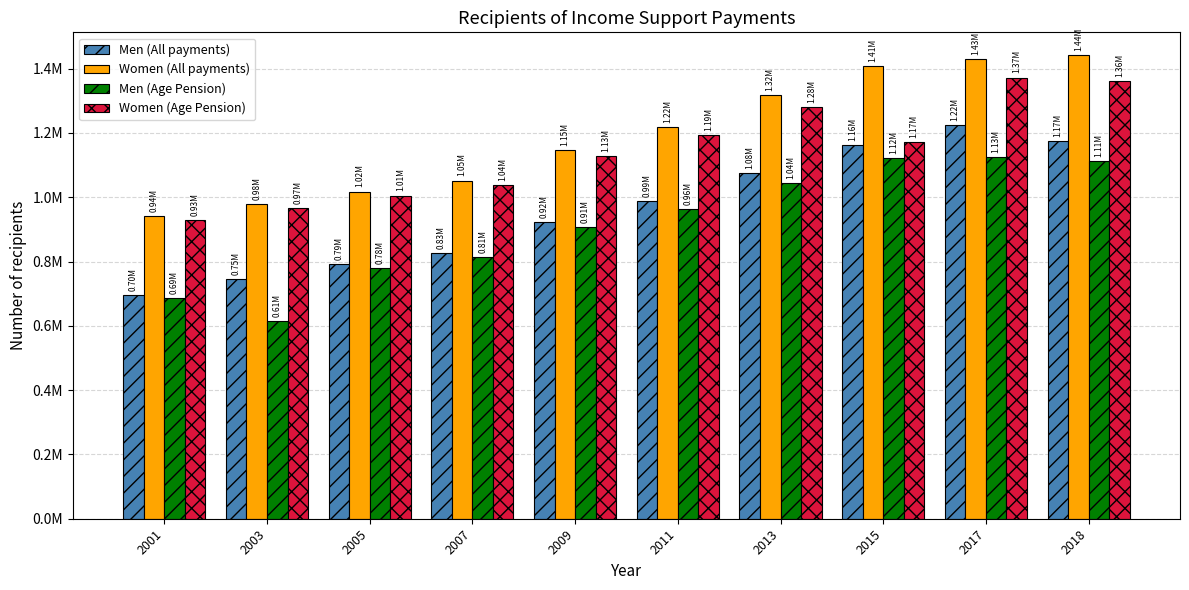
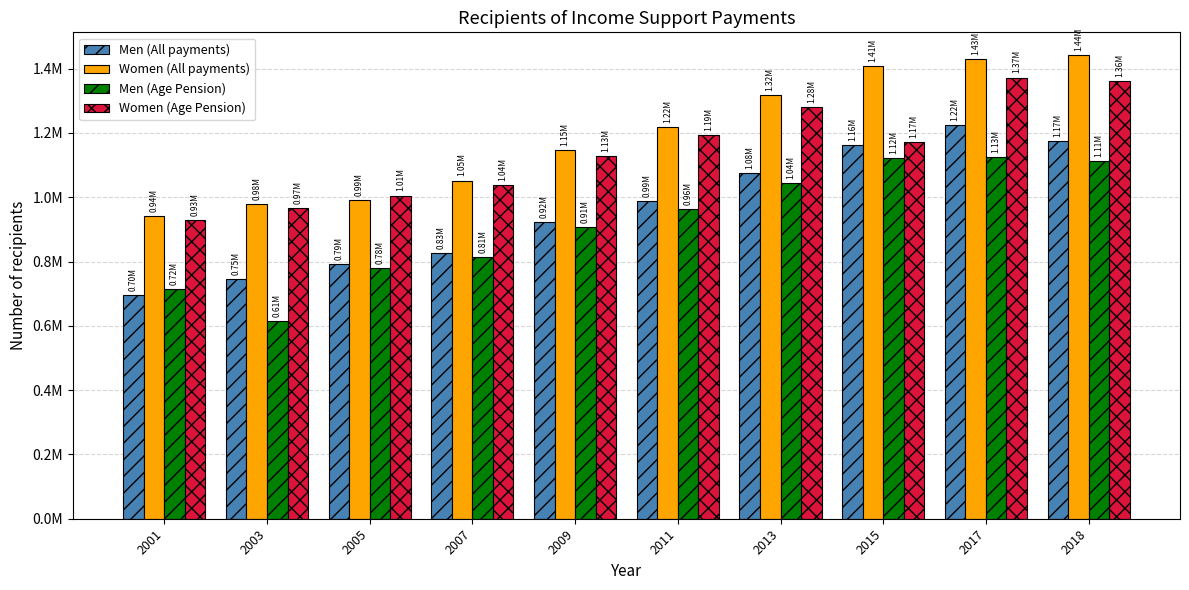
Men (Age Pension), 2001: 0.69M -> 0.72M
Women (All payments), 2005: 1.02M -> 0.99M
